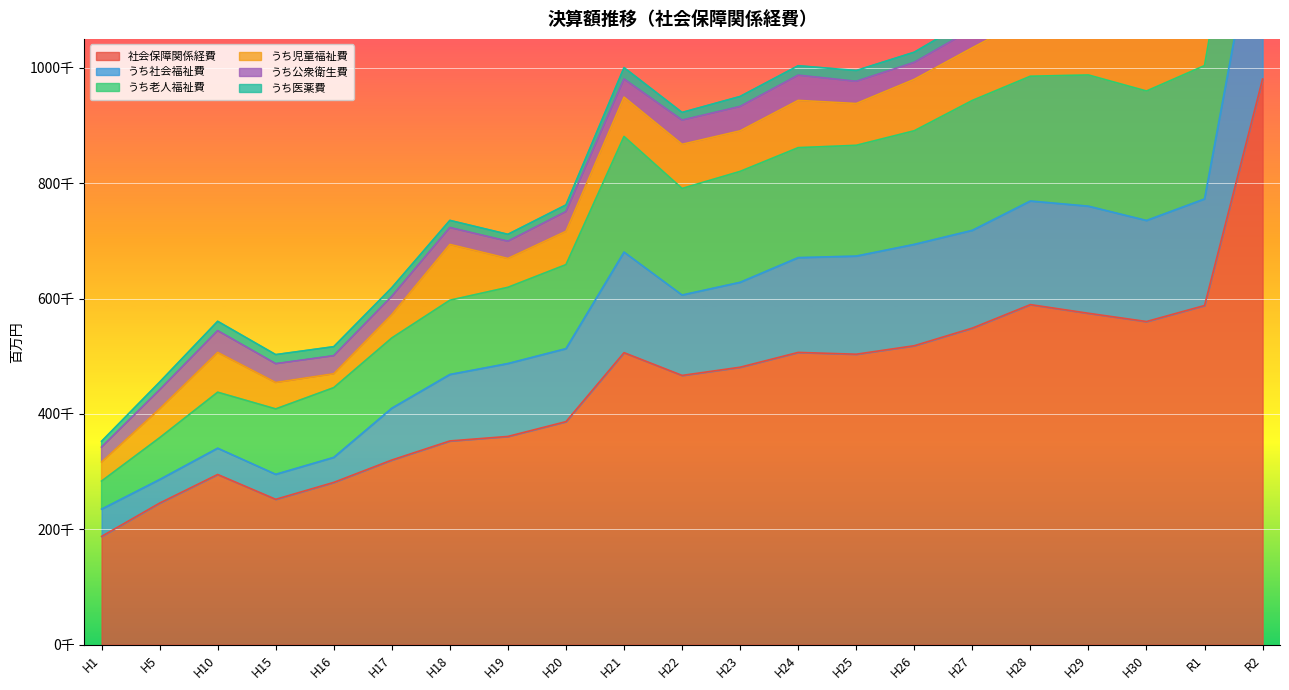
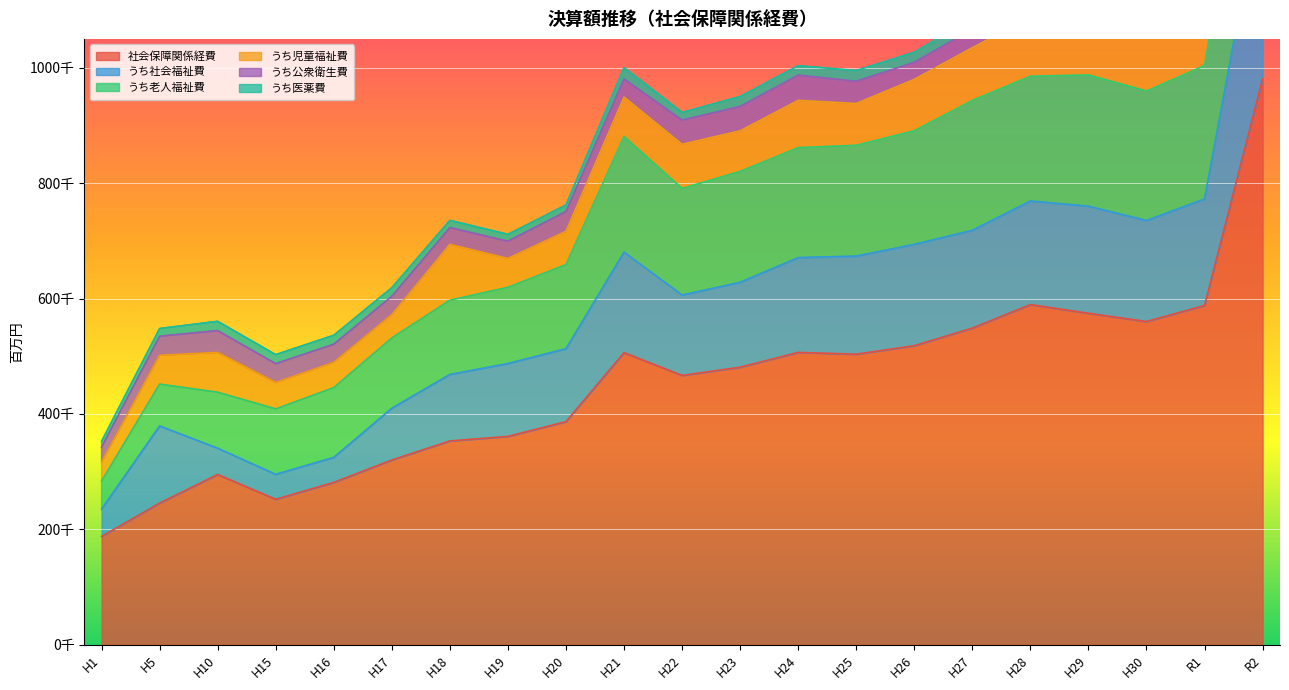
うち社会福祉費, H5: 40千 -> 130千
うち児童福祉費, H16: 20千 -> 40千
